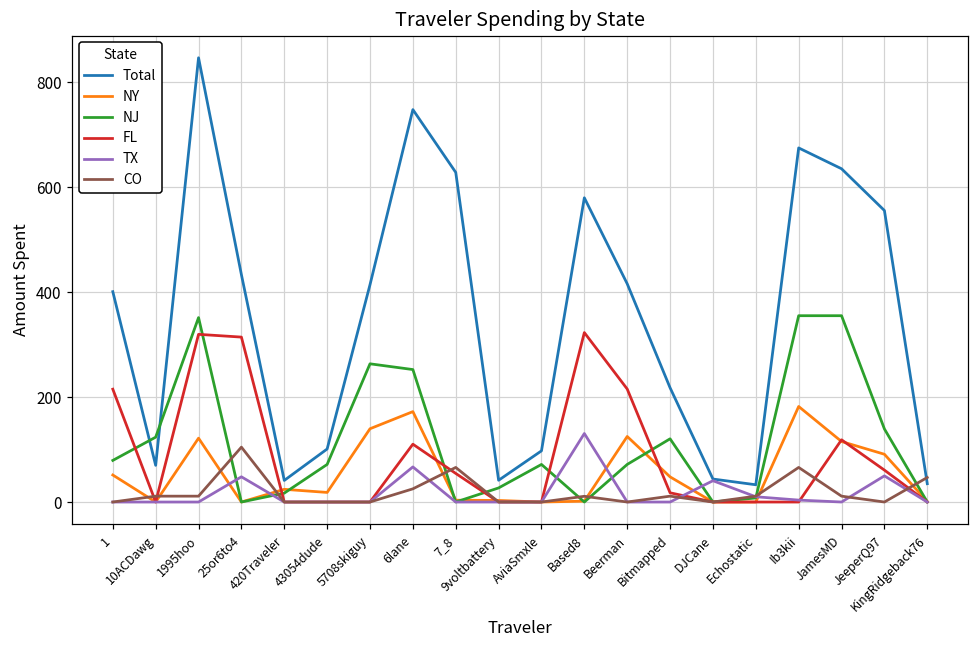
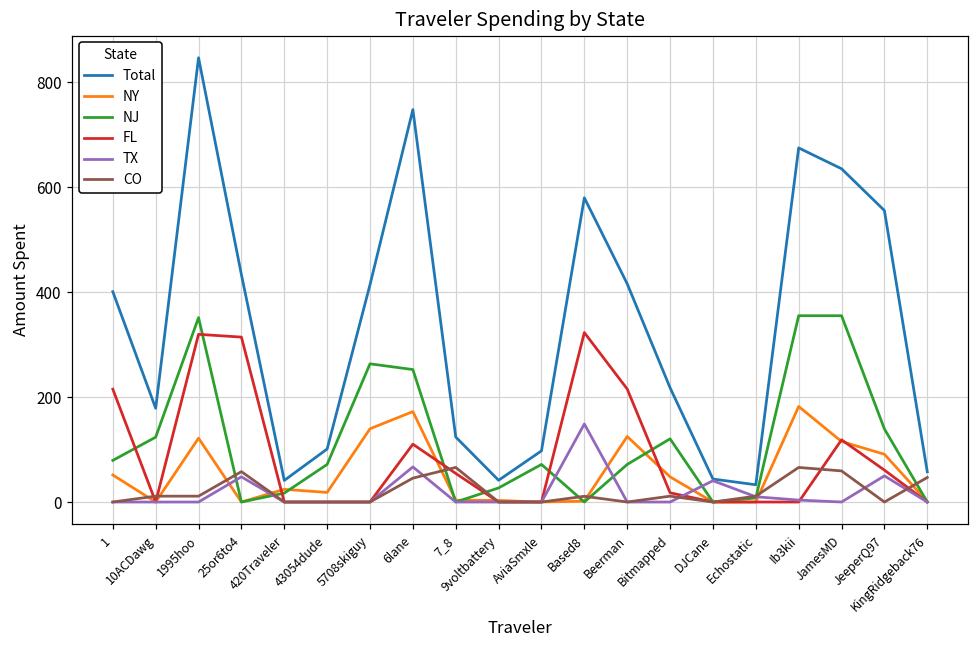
Total, 10ACDawg: 70 -> 180
CO, 25or6to4: 100 -> 60
CO, 6lane: 30 -> 50
Total, 7_8: 630 -> 120
TX, Based8: 130 -> 150
CO, JamesMD: 10 -> 60
Total, KingRidgeback76: 30 -> 60
